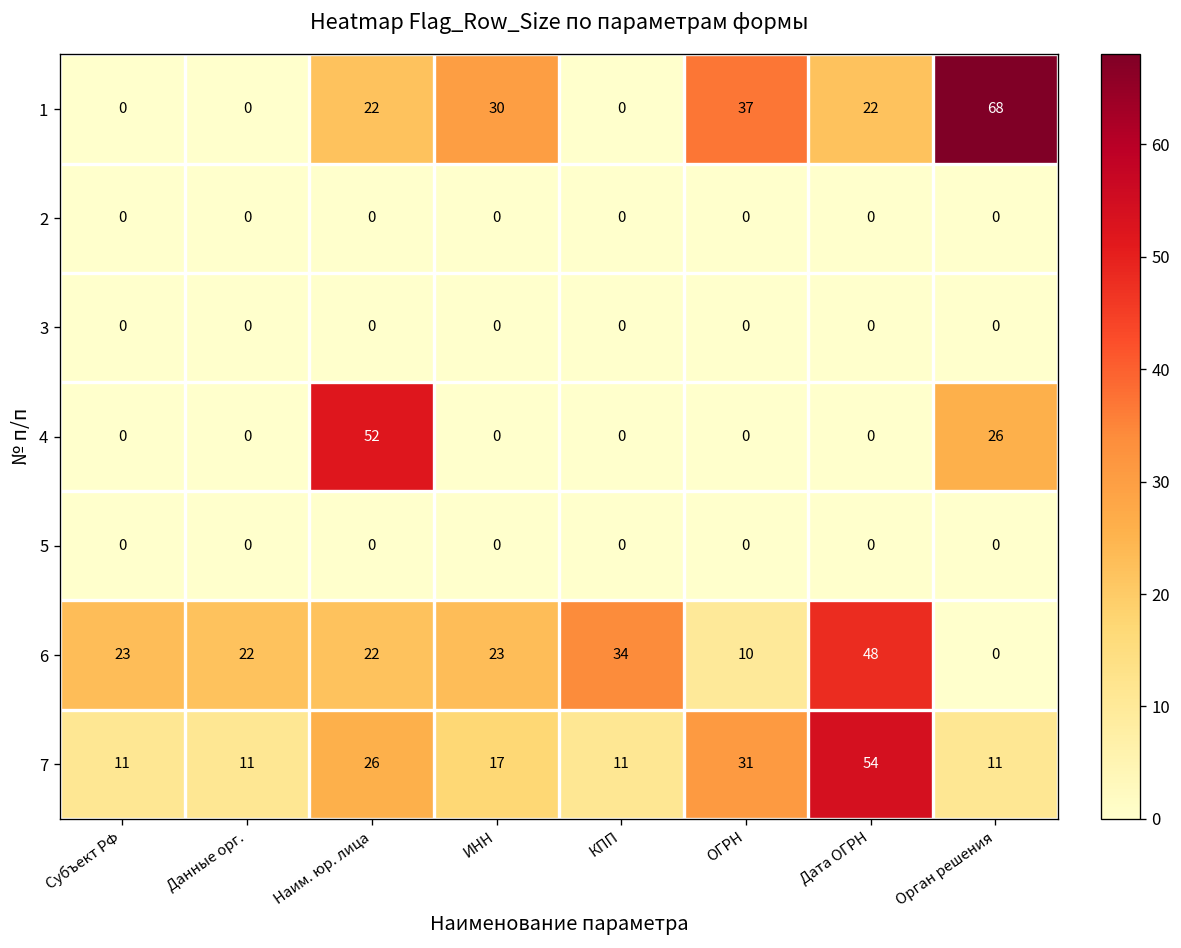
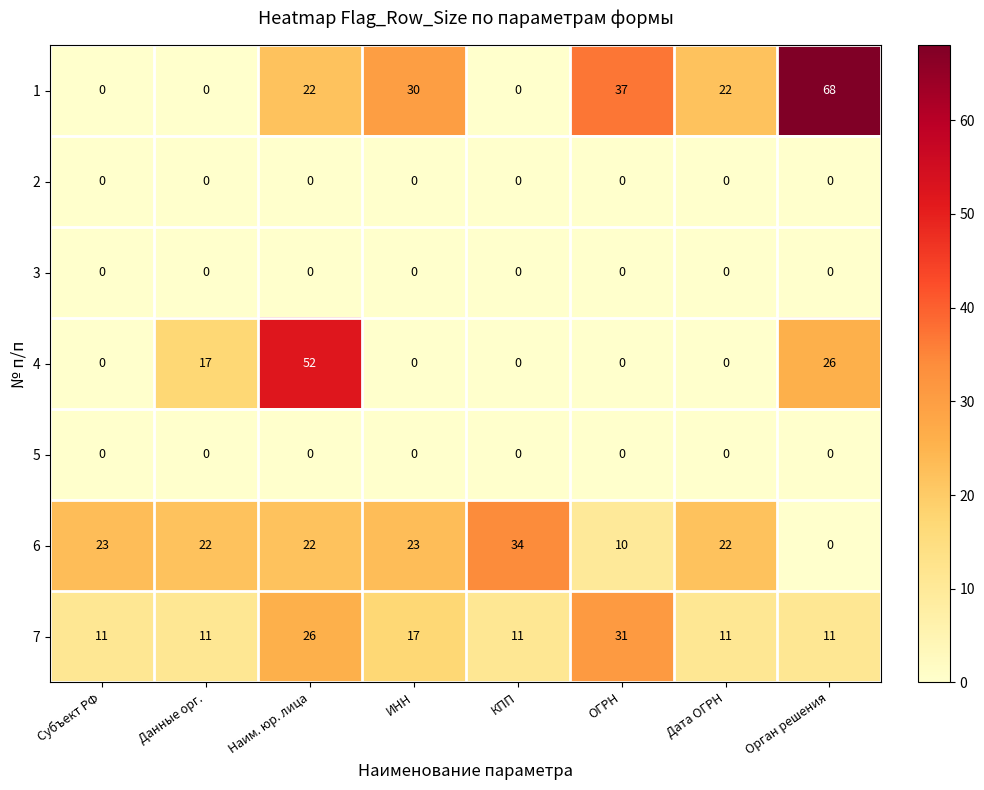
4, Данные орг.: 0 -> 17
6, Дата ОГРН: 48 -> 22
7, Дата ОГРН: 54 -> 11
